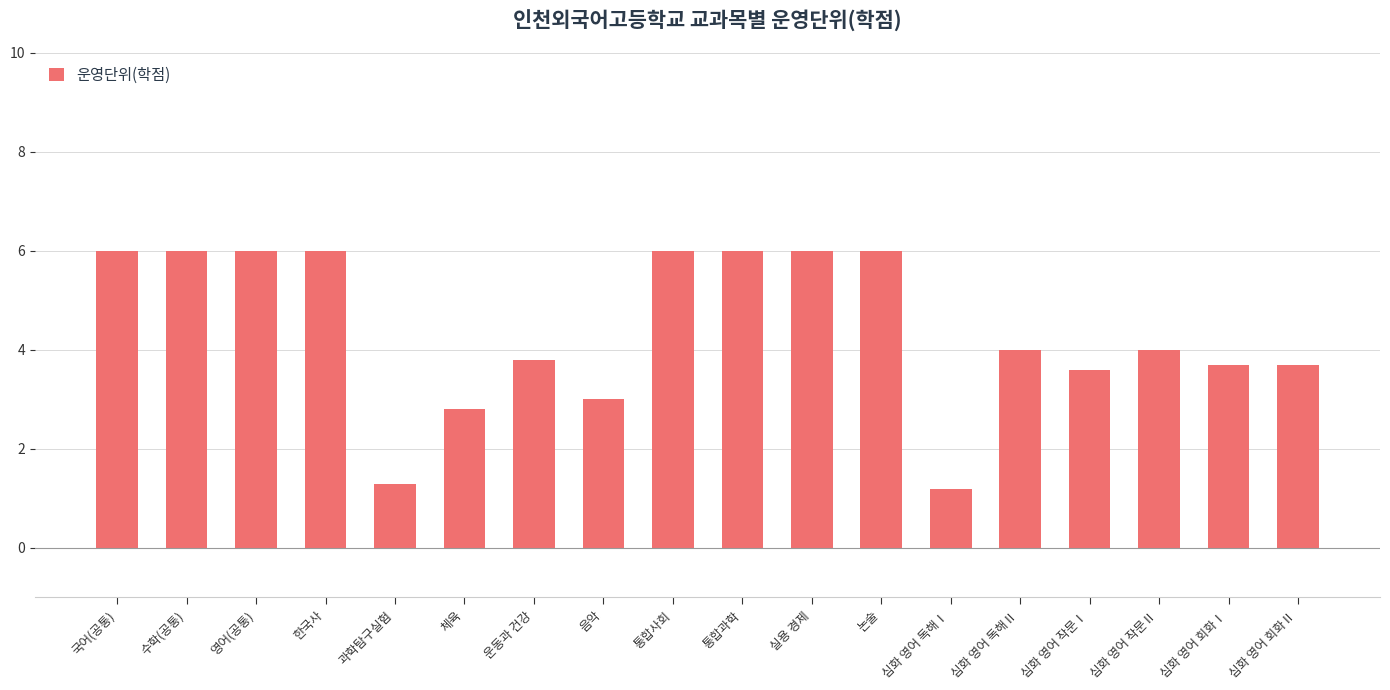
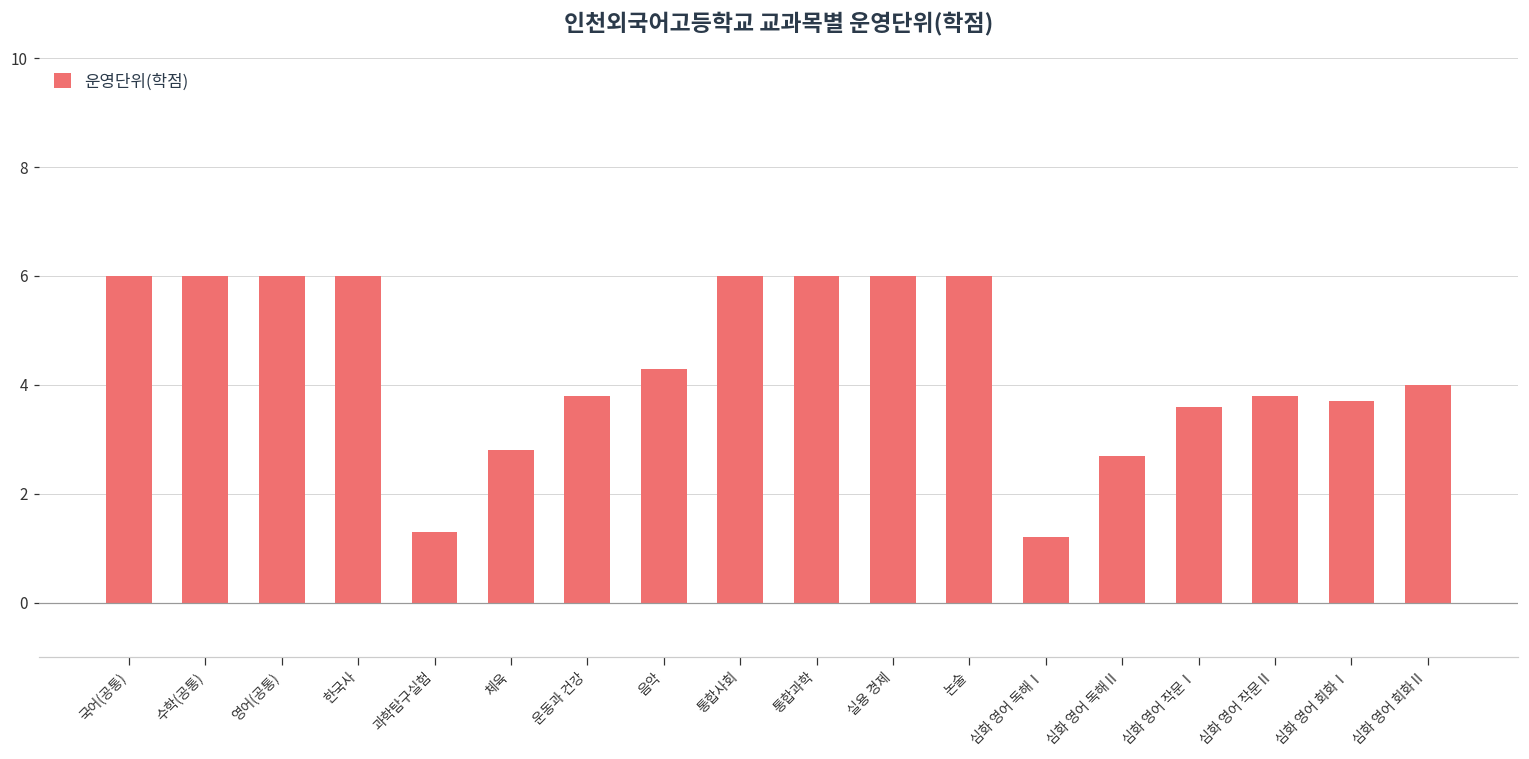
음악: 3.0 -> 4.3
심화 영어 독해Ⅱ: 4.0 -> 2.7
심화 영어 작문Ⅱ: 4.0 -> 3.8
심화 영어 회화Ⅱ: 3.7 -> 4.0
